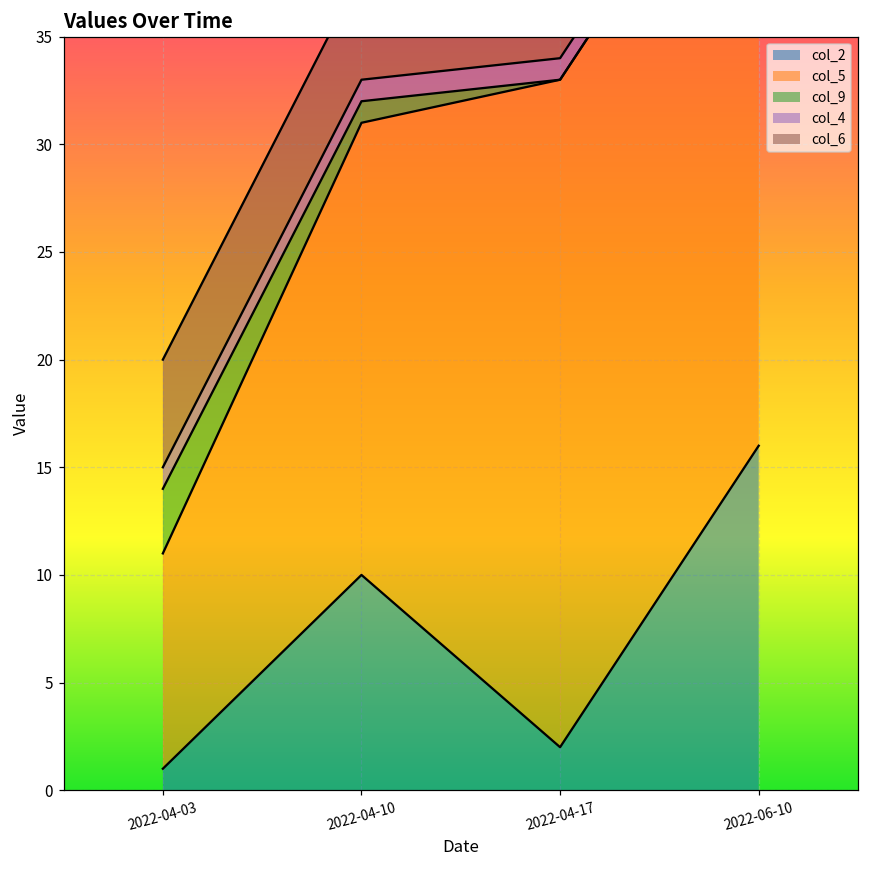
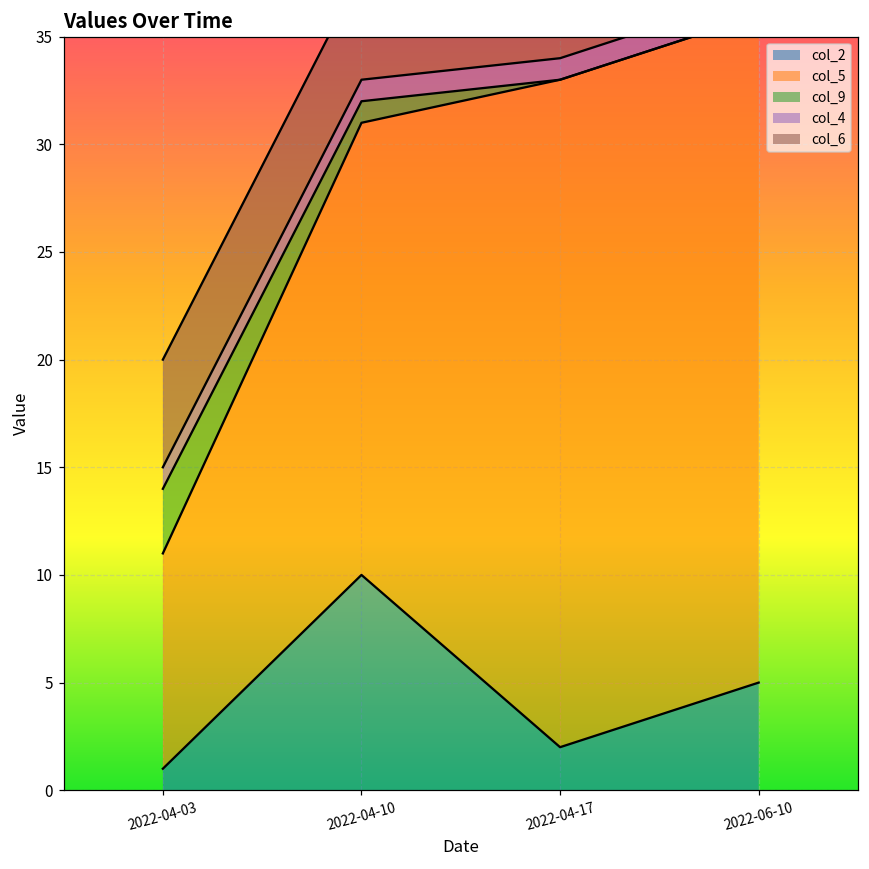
col_2, 2022-06-10: 16 -> 5
